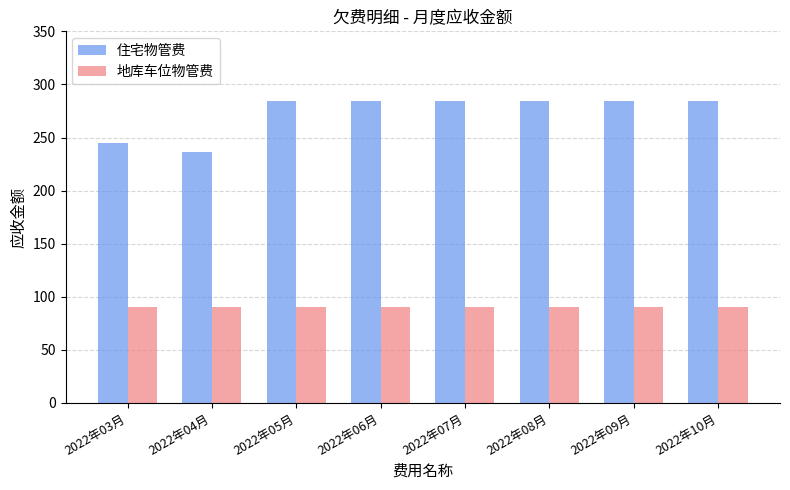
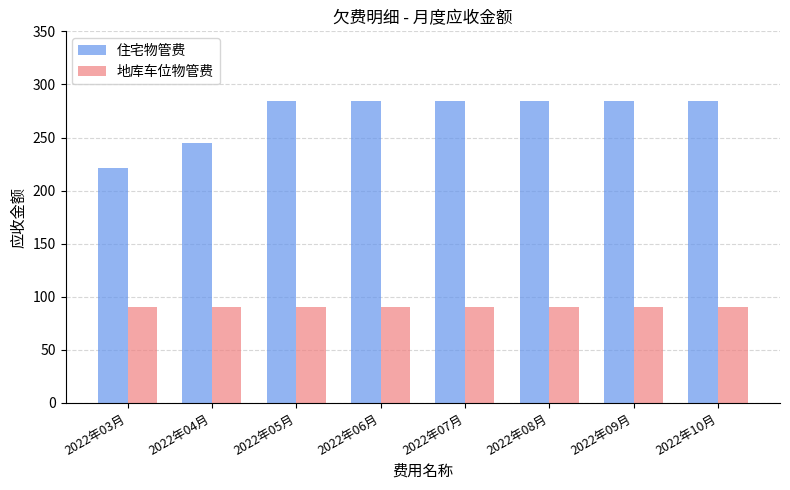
住宅物管费, 2022年03月: 245 -> 222
住宅物管费, 2022年04月: 237 -> 245
